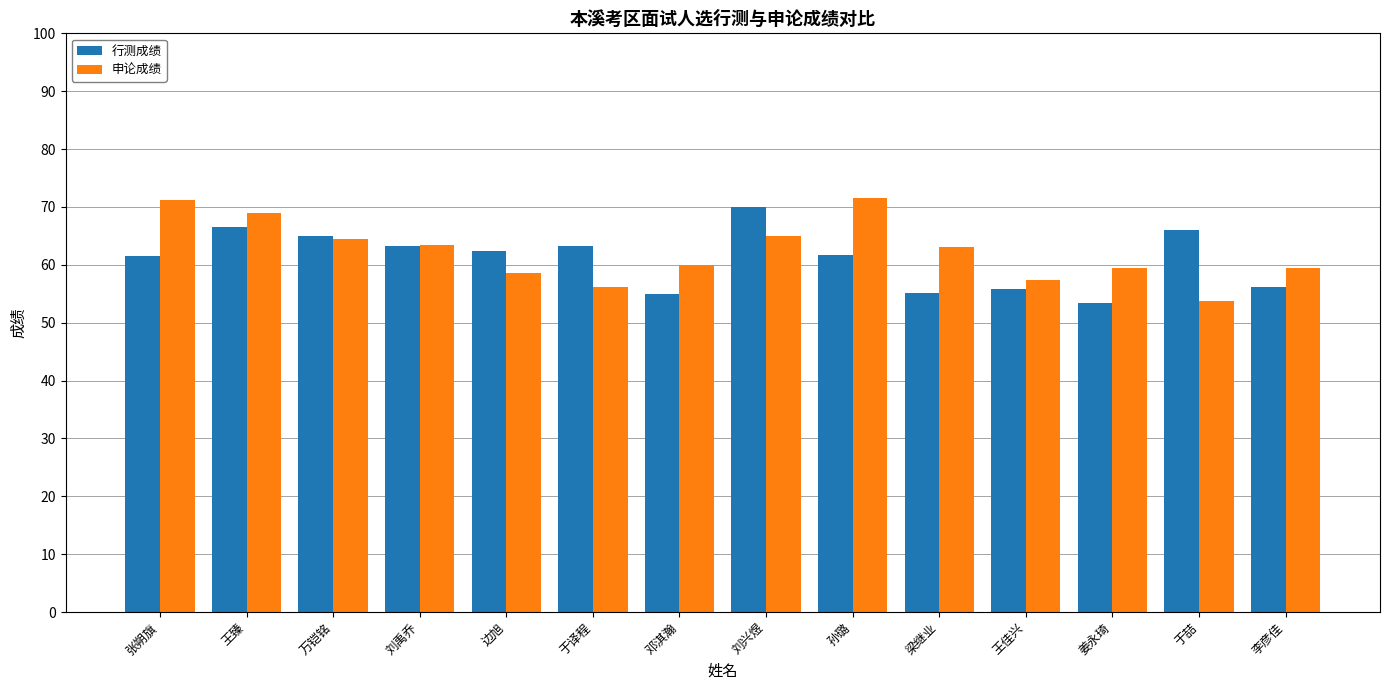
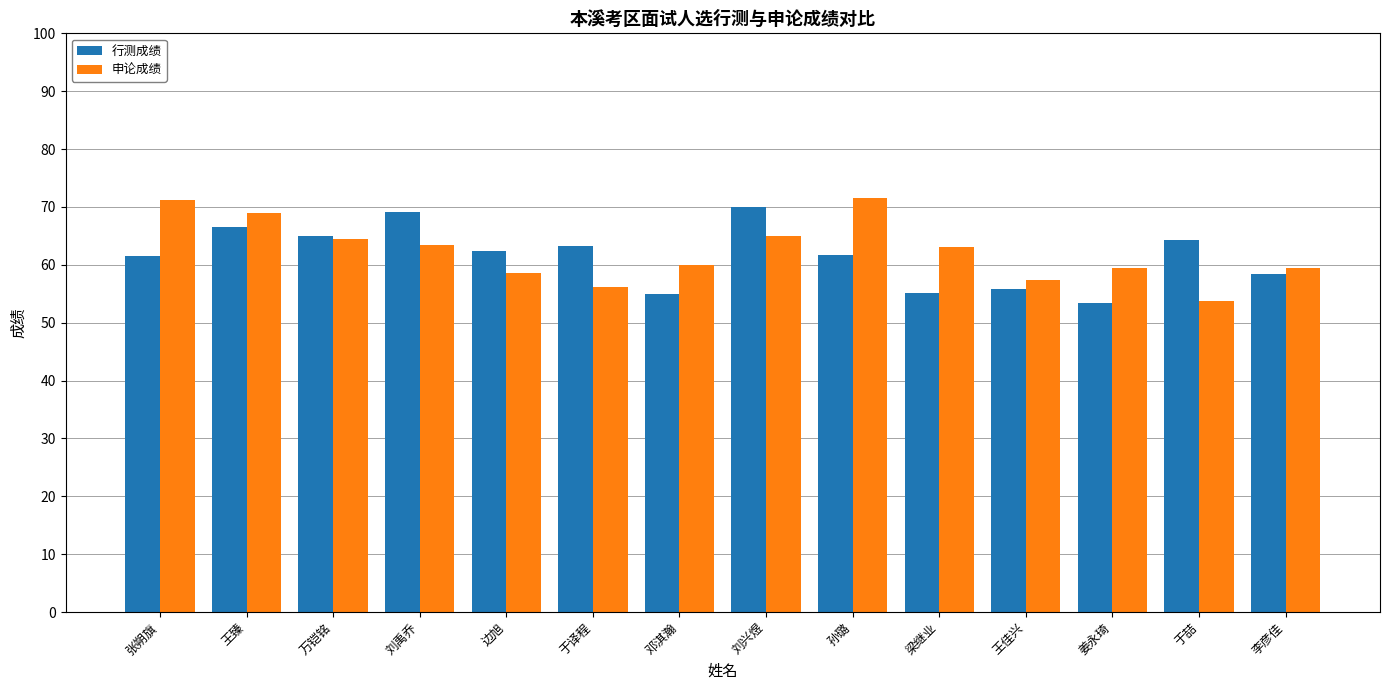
行测成绩, 刘禹乔: 63 -> 69
行测成绩, 于喆: 66 -> 64
行测成绩, 李彦佳: 56 -> 58
